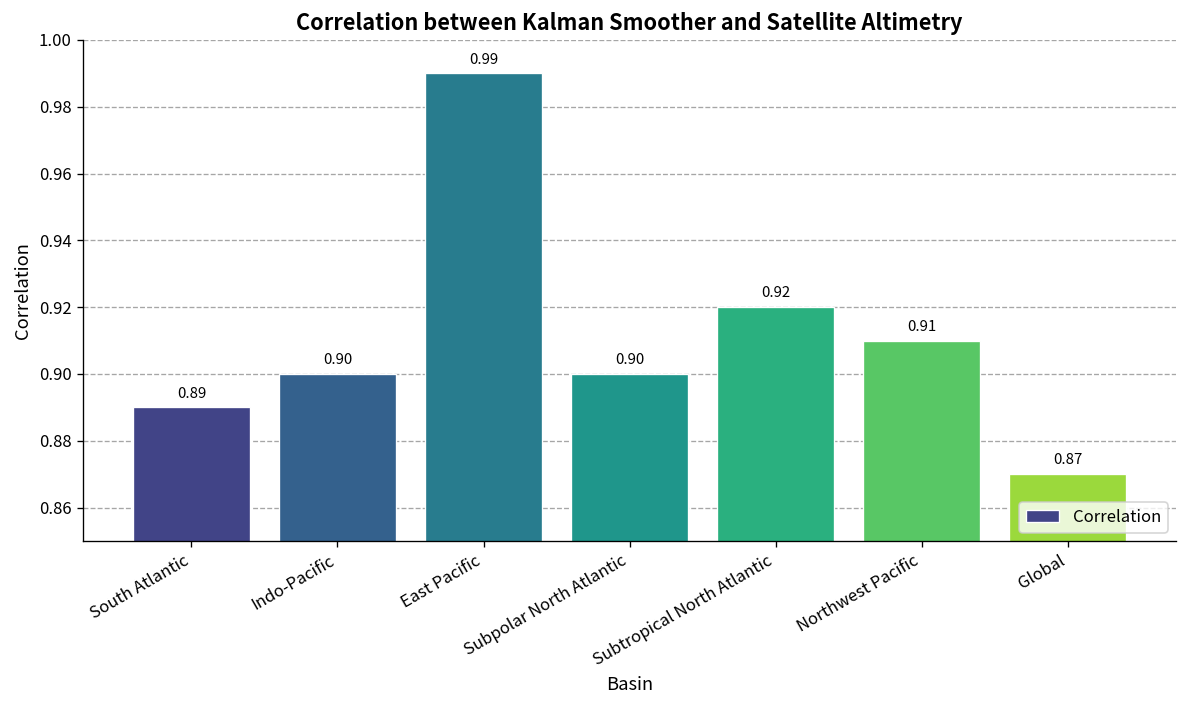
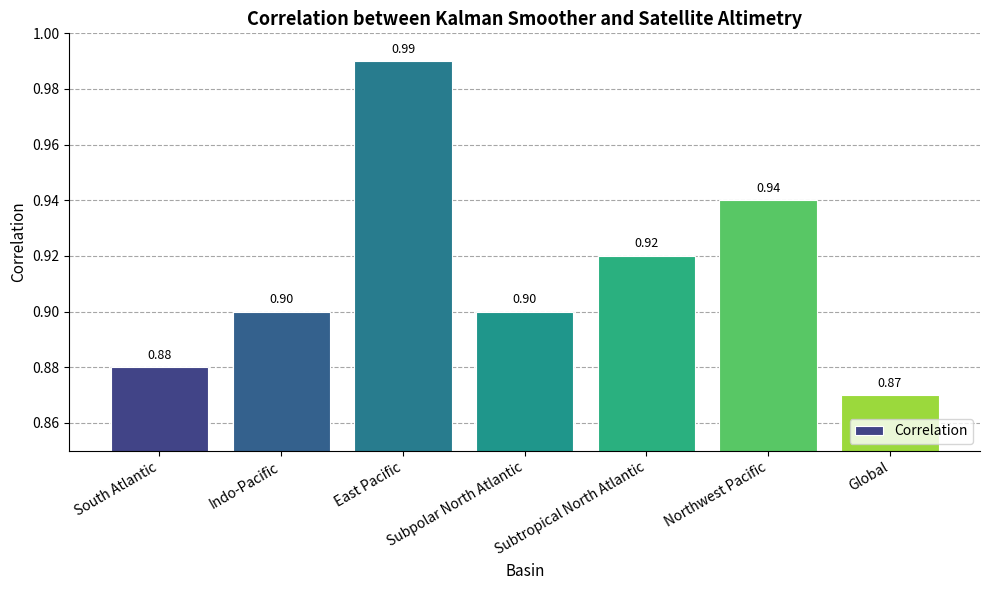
South Atlantic: 0.89 -> 0.88
Northwest Pacific: 0.91 -> 0.94
